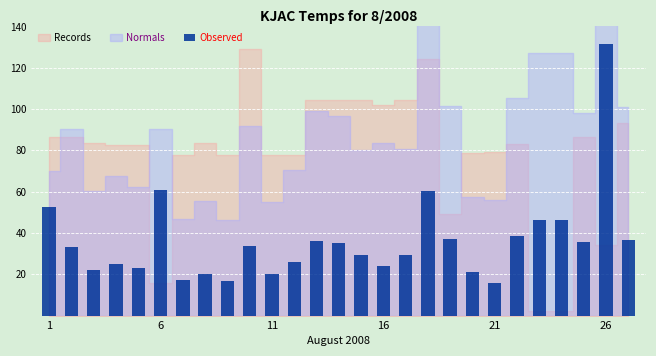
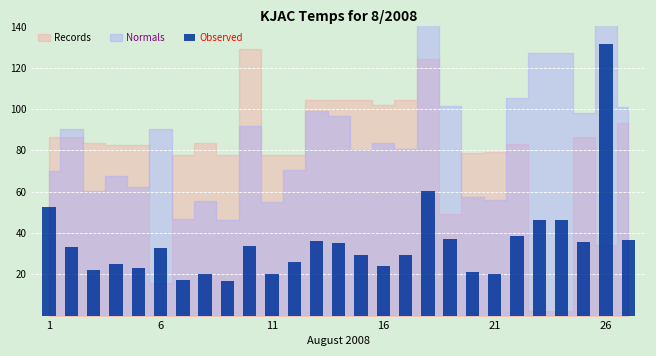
Observed, 6: 61 -> 33
Observed, 21: 16 -> 20
